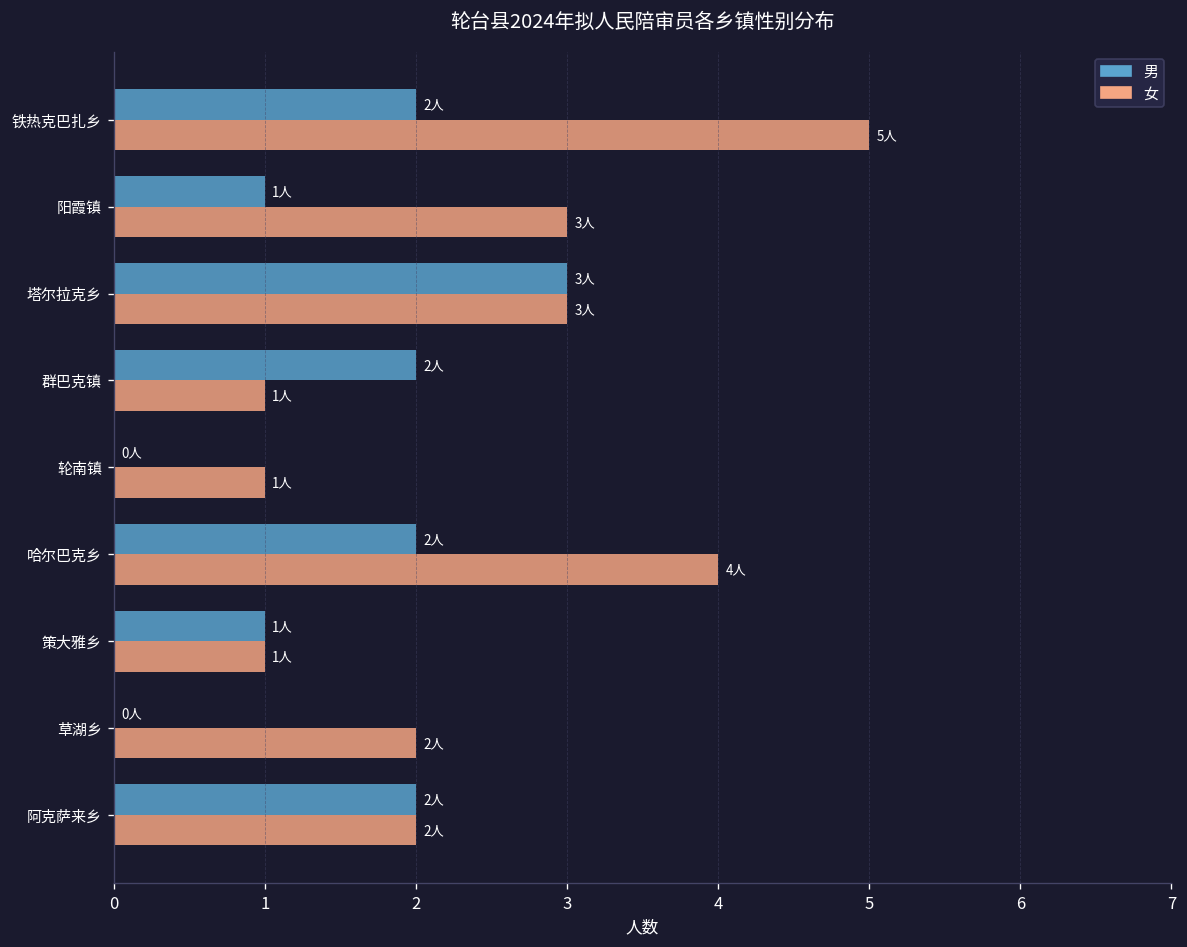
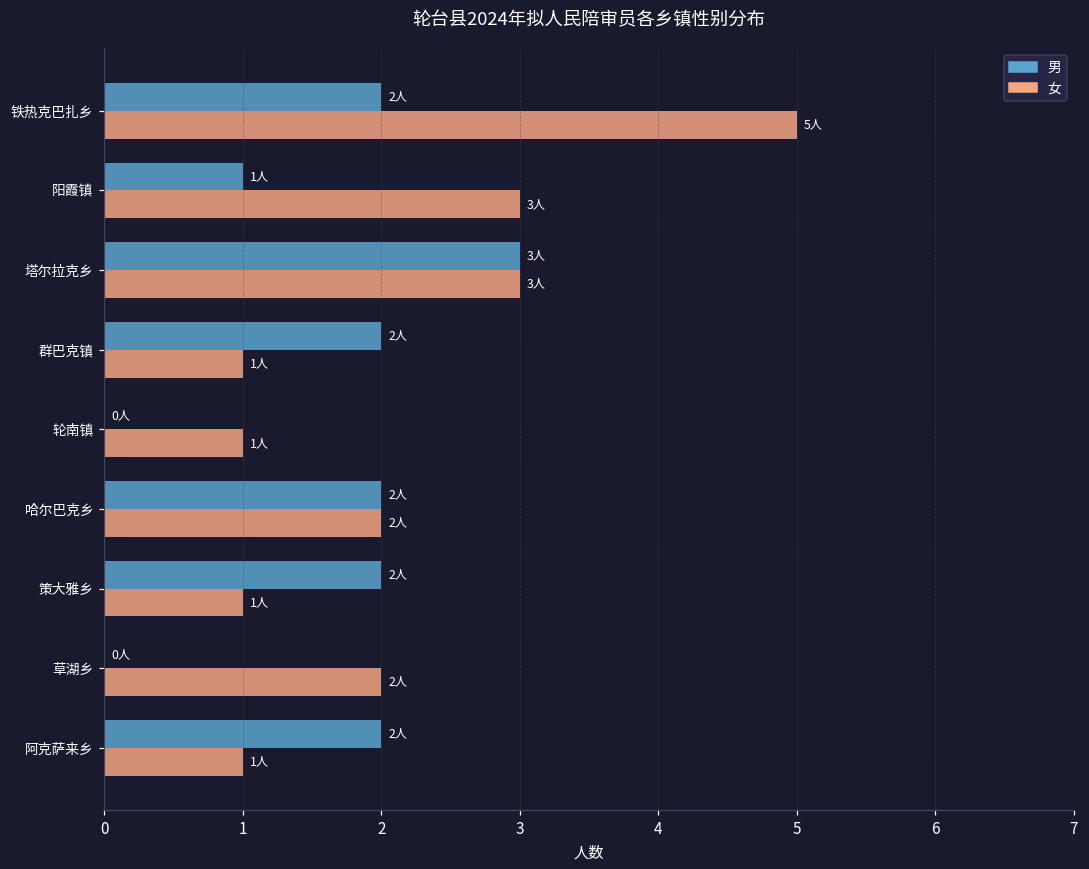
女, 哈尔巴克乡: 4人 -> 2人
男, 策大雅乡: 1人 -> 2人
女, 阿克萨来乡: 2人 -> 1人
